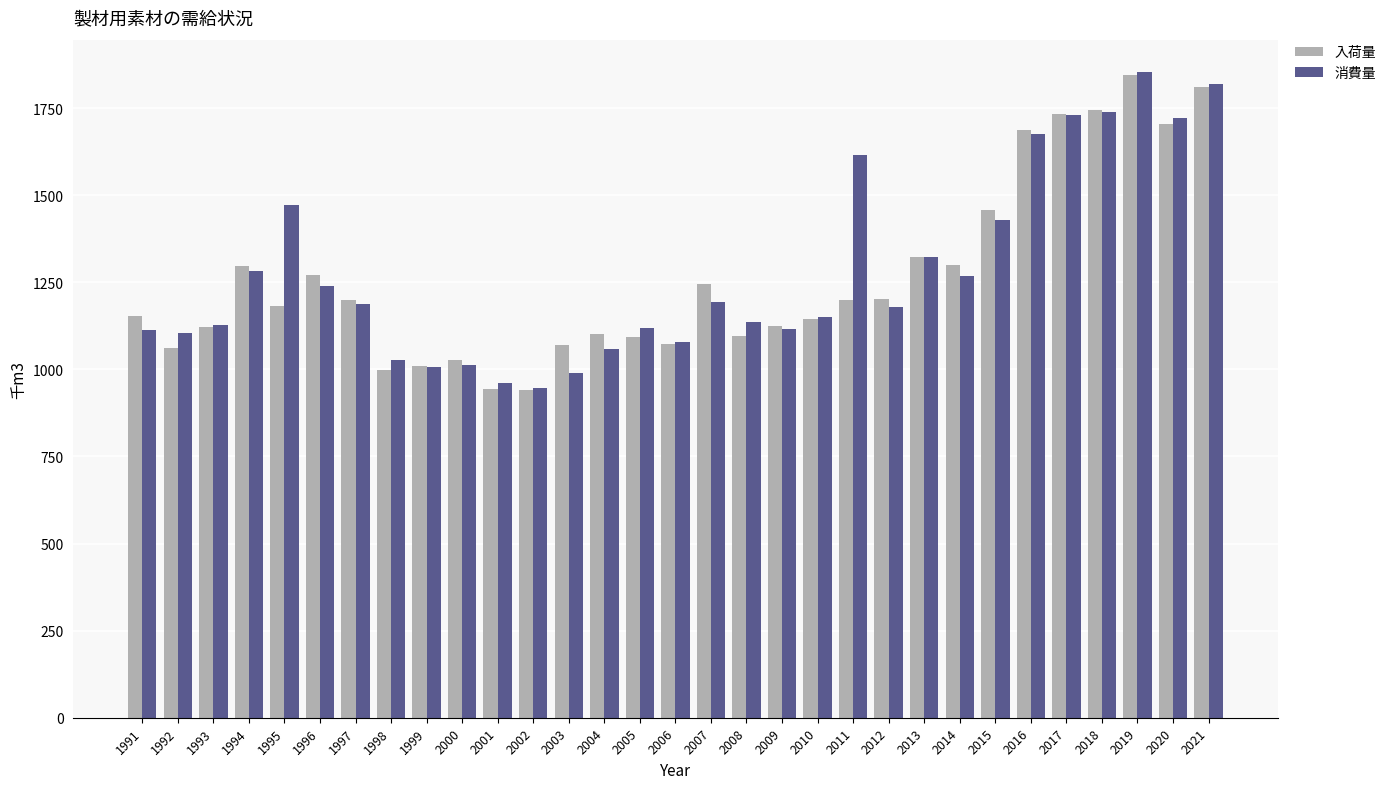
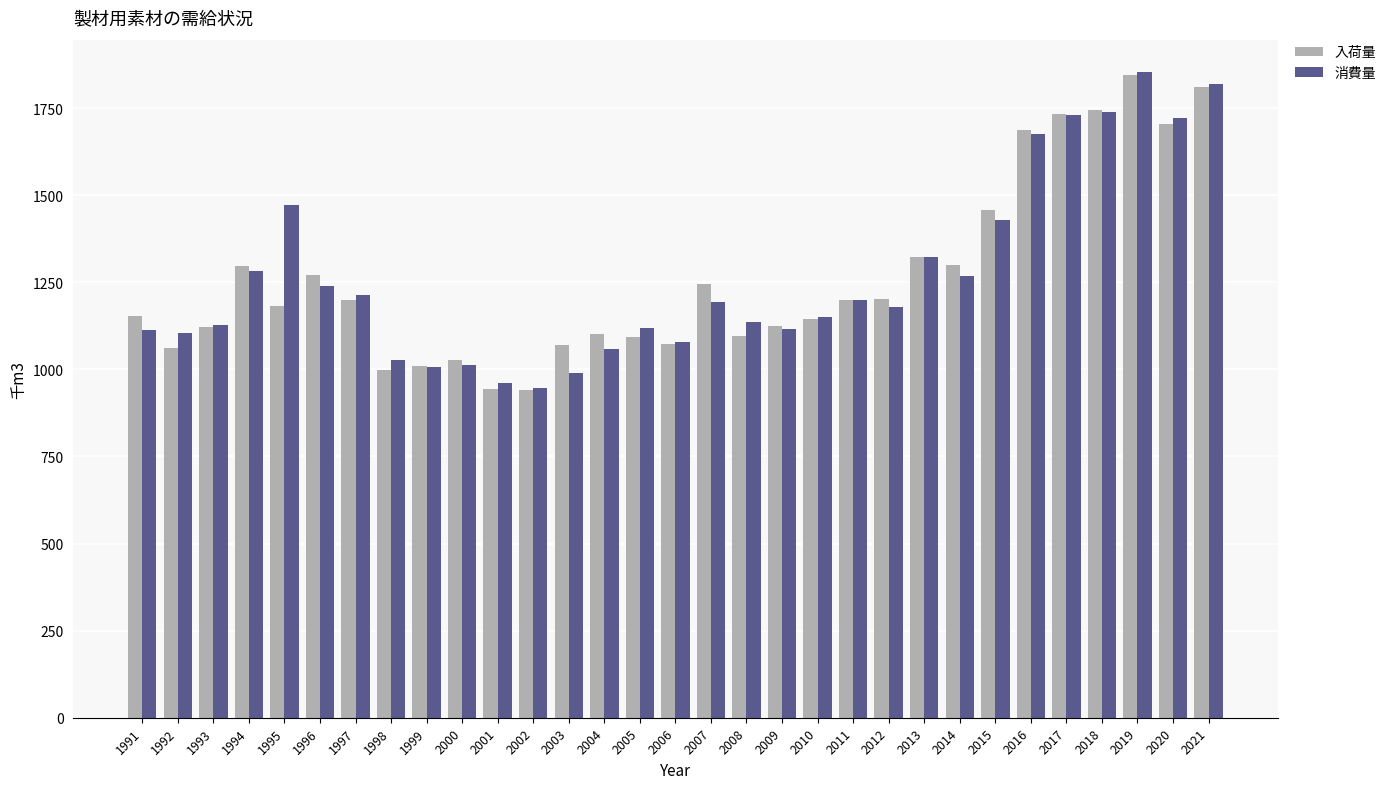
消費量, 1997: 1190 -> 1220
消費量, 2011: 1620 -> 1200
